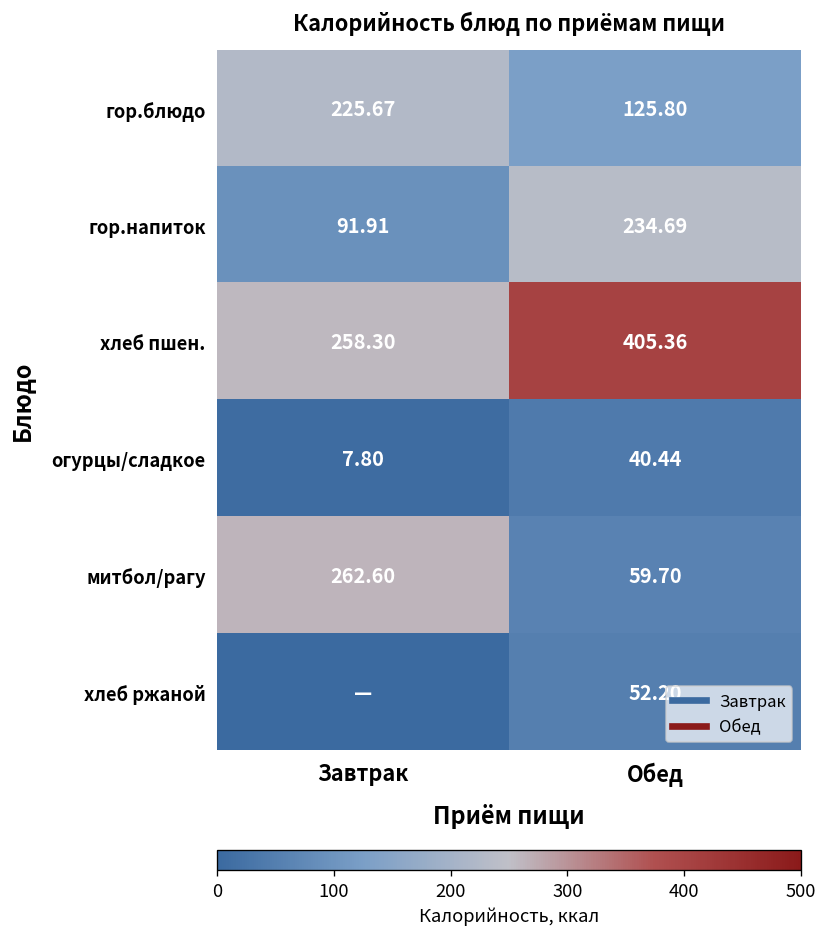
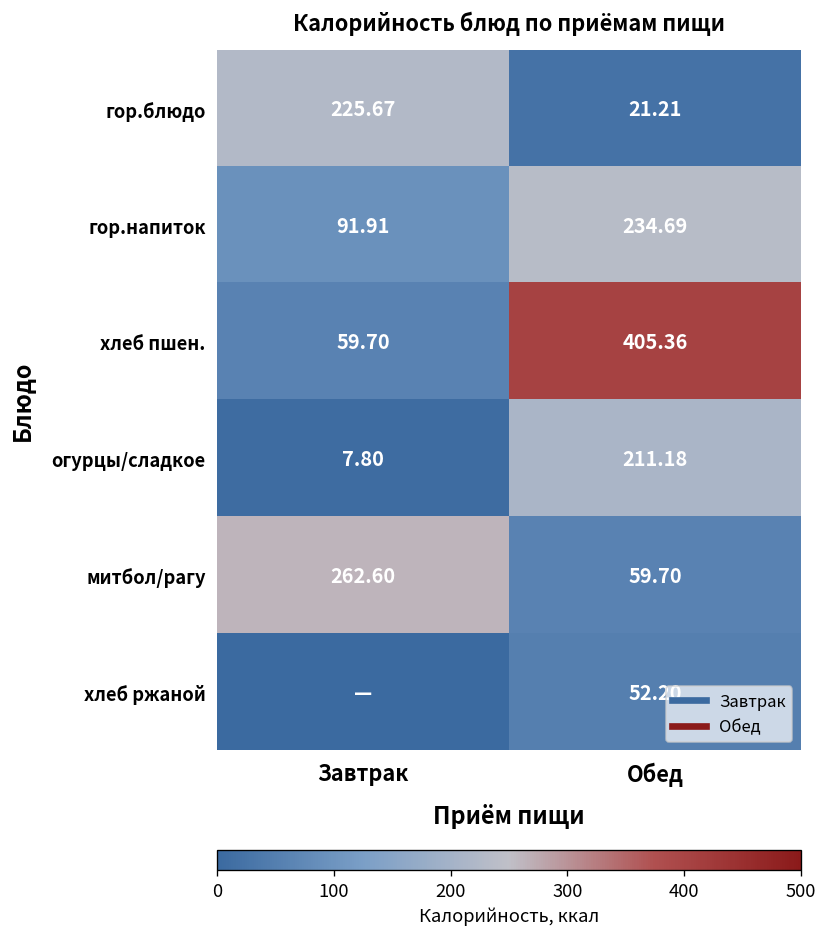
гор.блюдо, Обед: 125.80 -> 21.21
хлеб пшен., Завтрак: 258.30 -> 59.70
огурцы/сладкое, Обед: 40.44 -> 211.18
